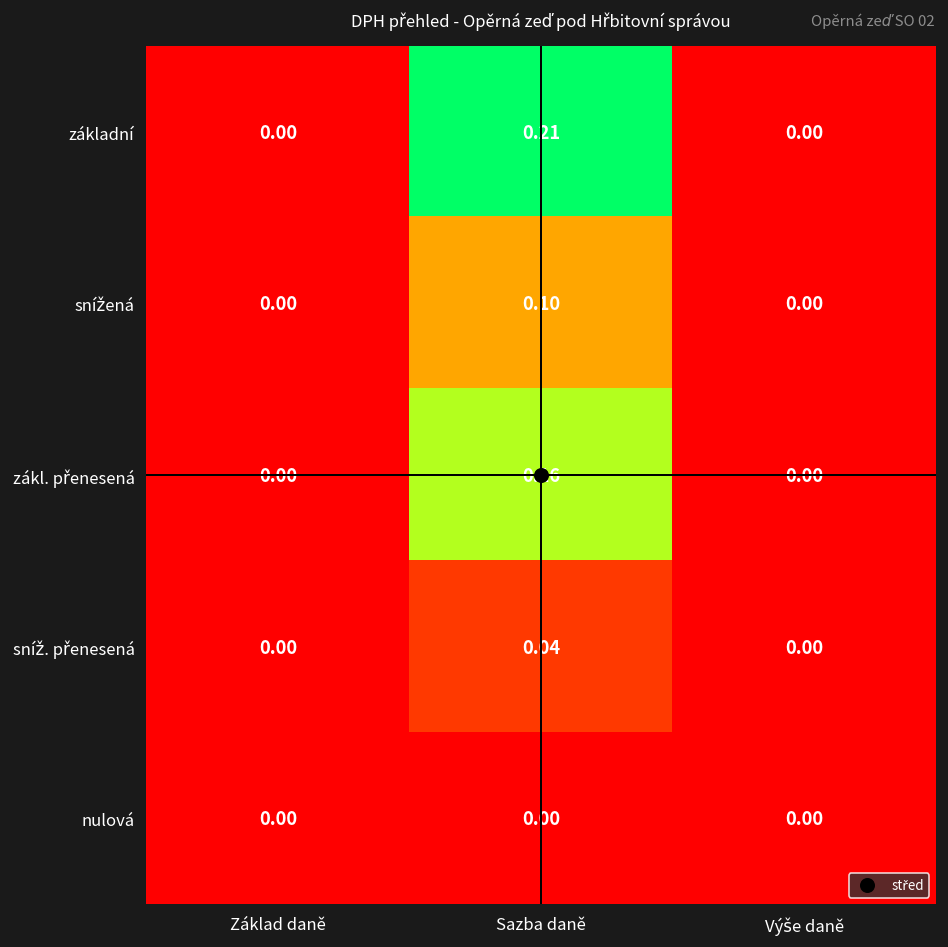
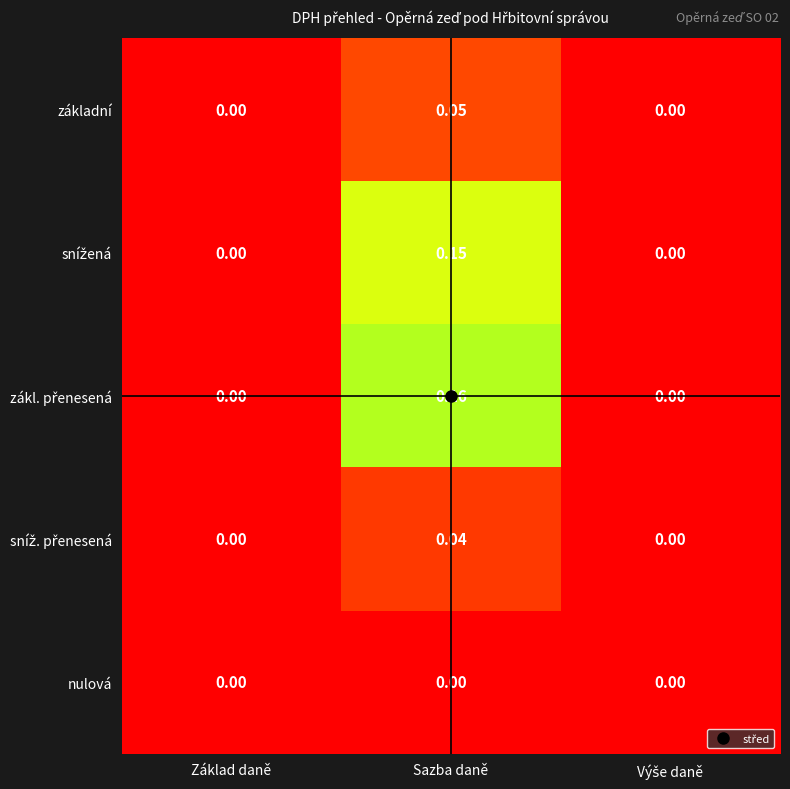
základní, Sazba daně: 0.21 -> 0.05
snížená, Sazba daně: 0.10 -> 0.15
